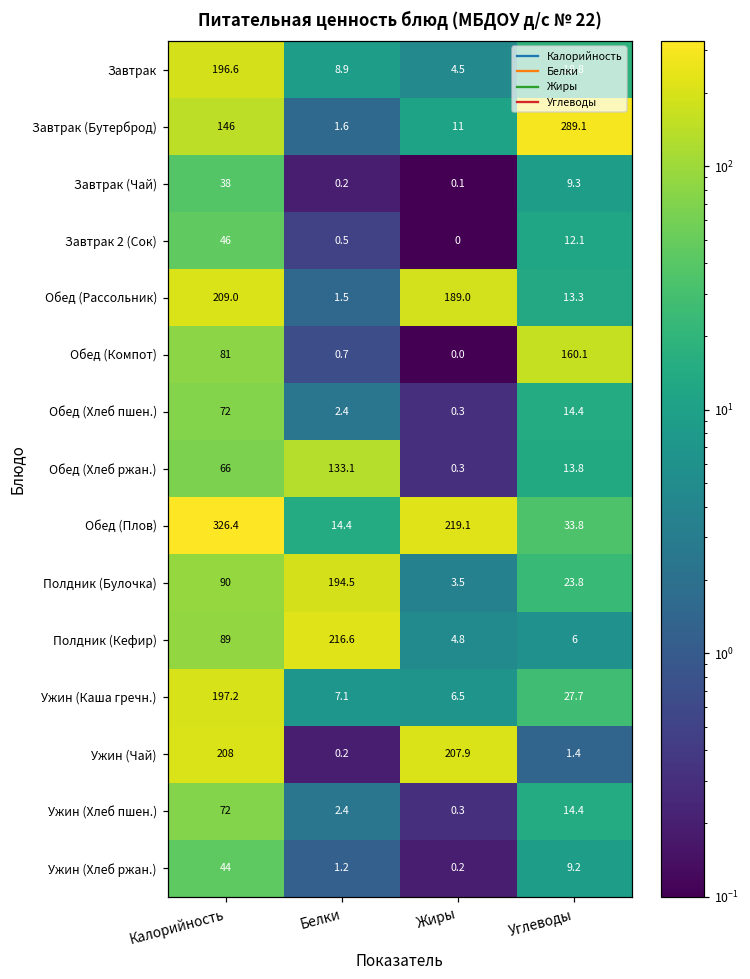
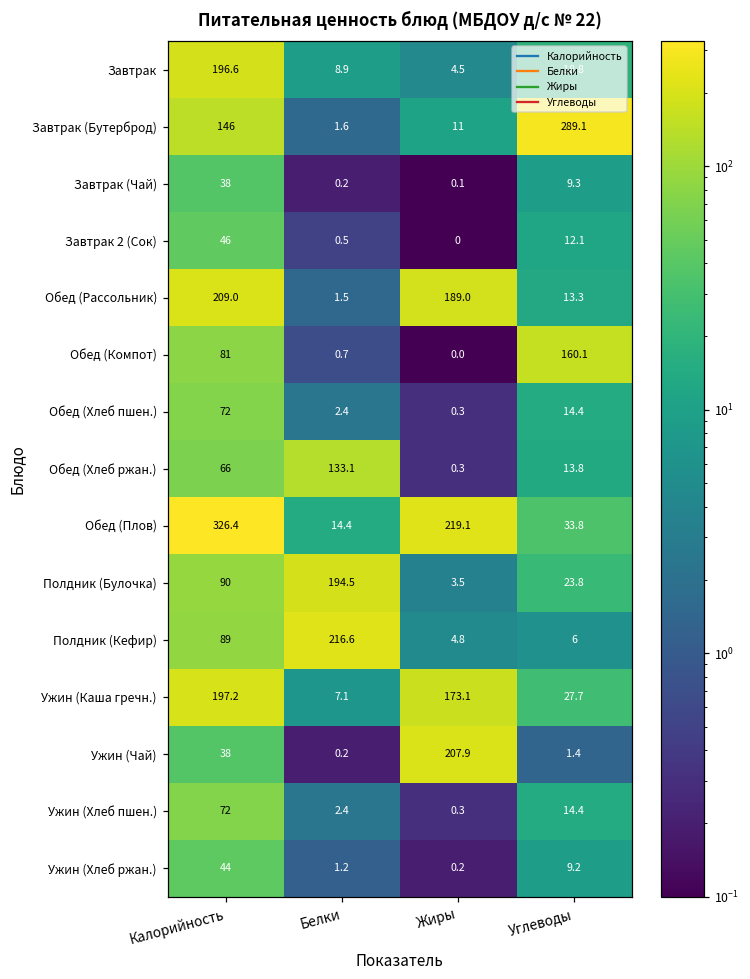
Ужин (Каша гречн.), Жиры: 6.5 -> 173.1
Ужин (Чай), Калорийность: 208 -> 38
